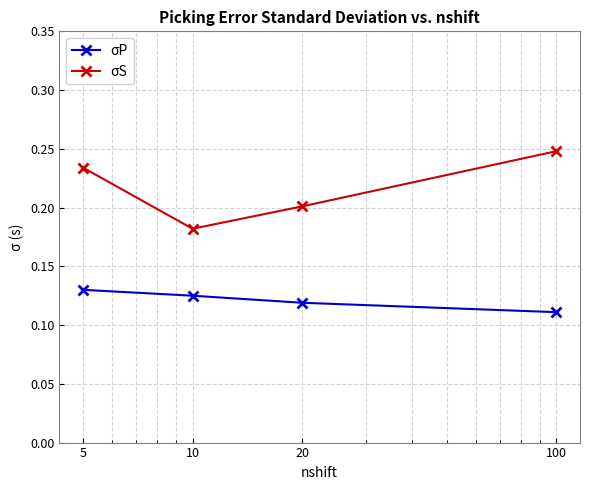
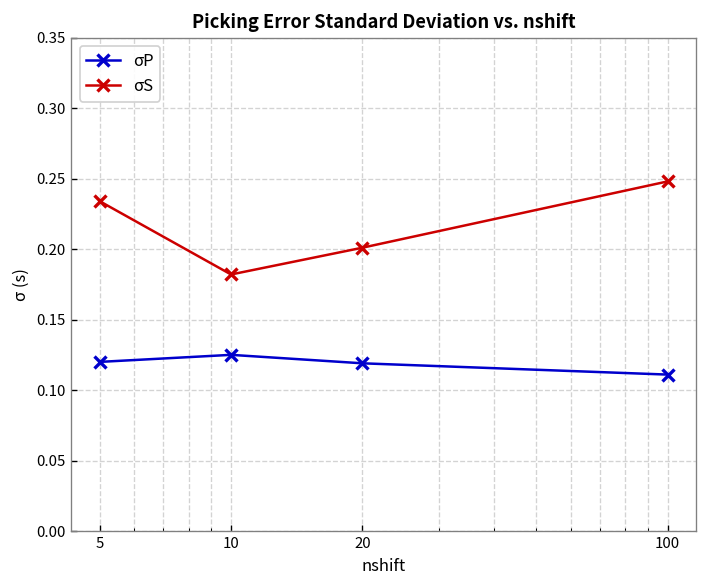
σP, 5: 0.13 -> 0.12
